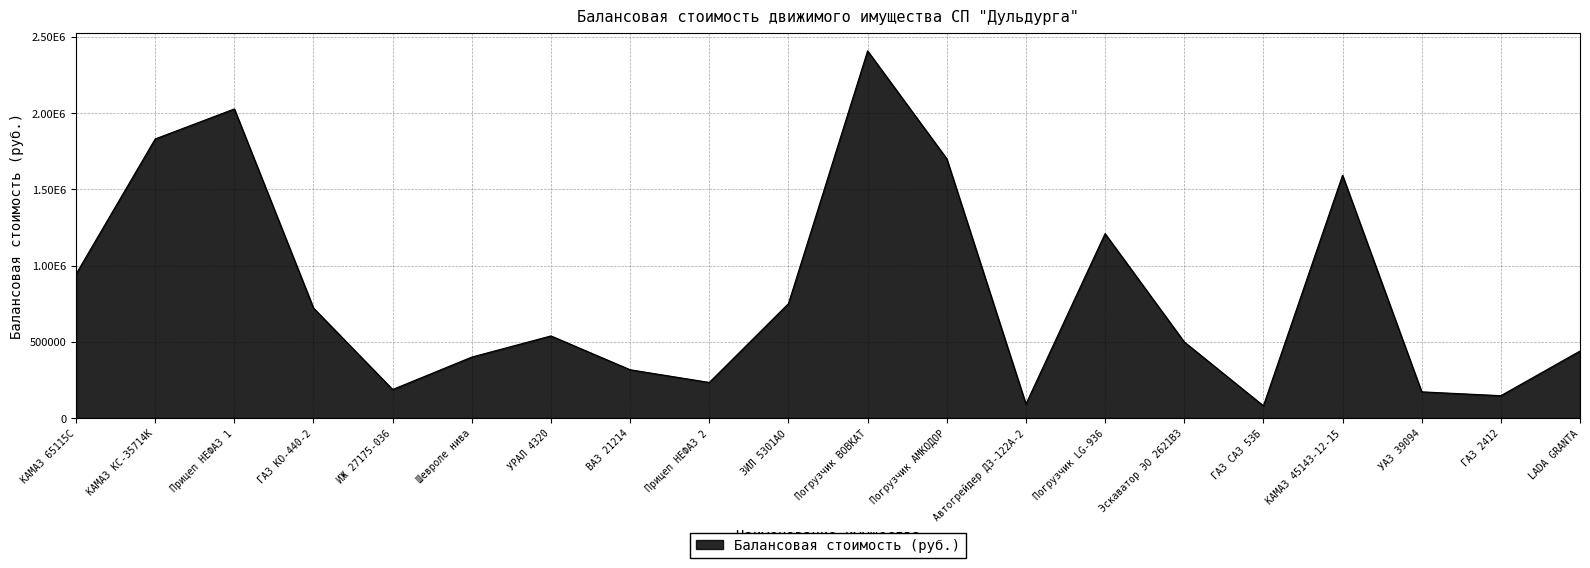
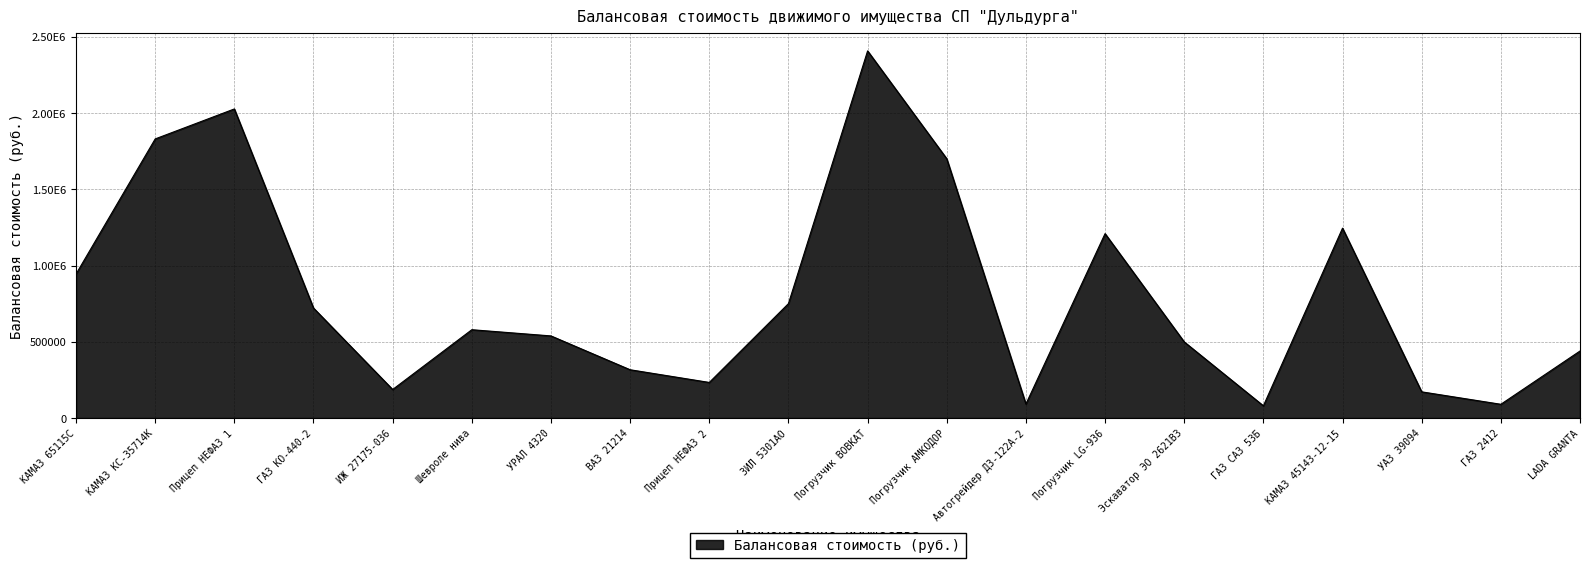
Шевроле нива: 400000 -> 580000
КАМАЗ 45143-12-15: 1590000 -> 1250000
ГАЗ 2412: 150000 -> 90000
